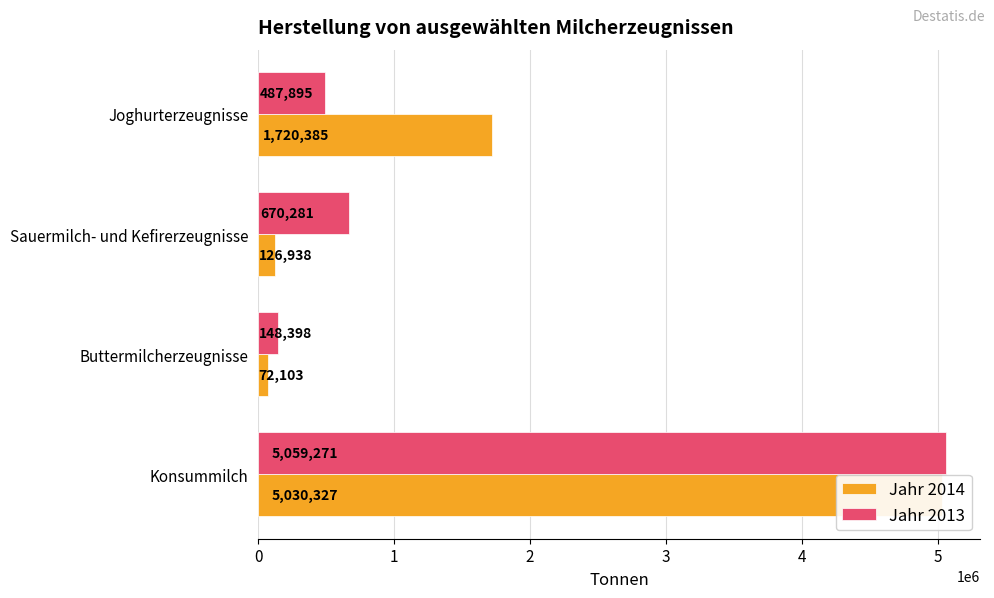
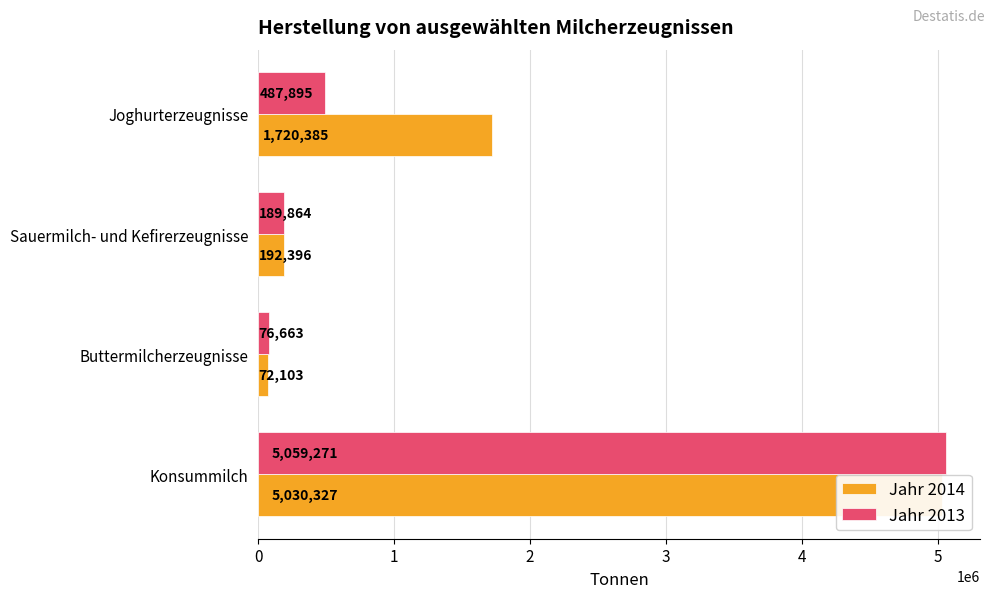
Jahr 2013, Sauermilch- und Kefirerzeugnisse: 670,281 -> 189,864
Jahr 2014, Sauermilch- und Kefirerzeugnisse: 126,938 -> 192,396
Jahr 2013, Buttermilcherzeugnisse: 148,398 -> 76,663
